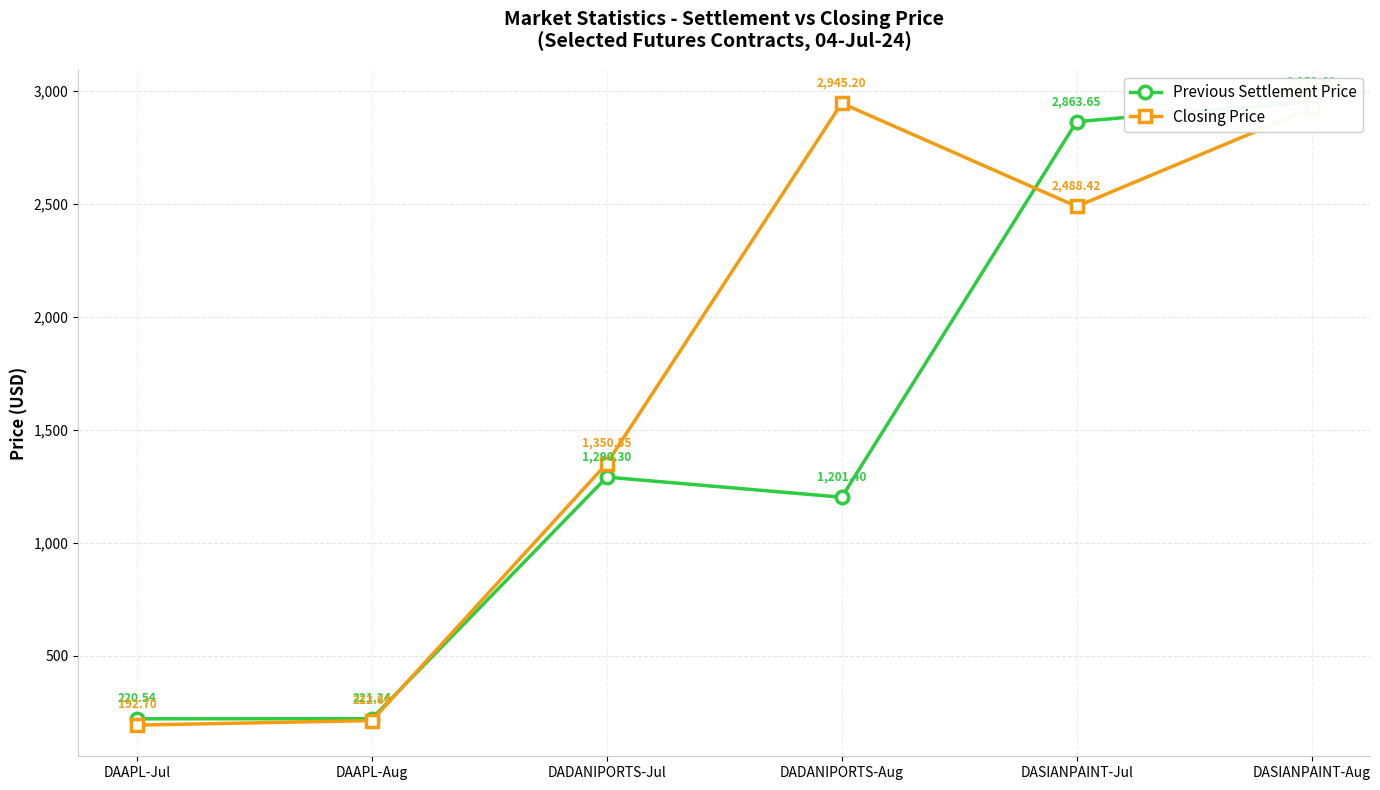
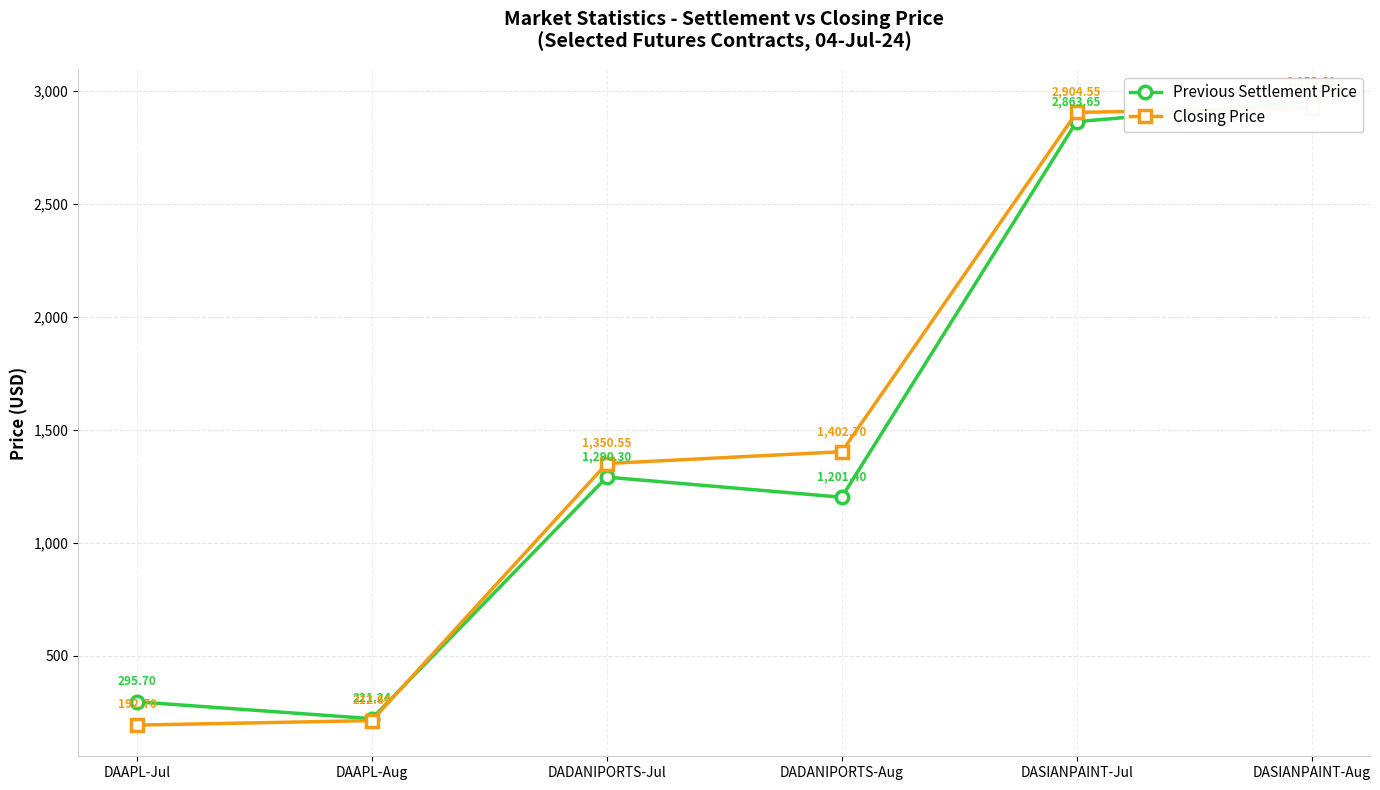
Previous Settlement Price, DAAPL-Jul: 220.54 -> 295.70
Closing Price, DADANIPORTS-Aug: 2,945.20 -> 1,402.70
Closing Price, DASIANPAINT-Jul: 2,488.42 -> 2,904.55
